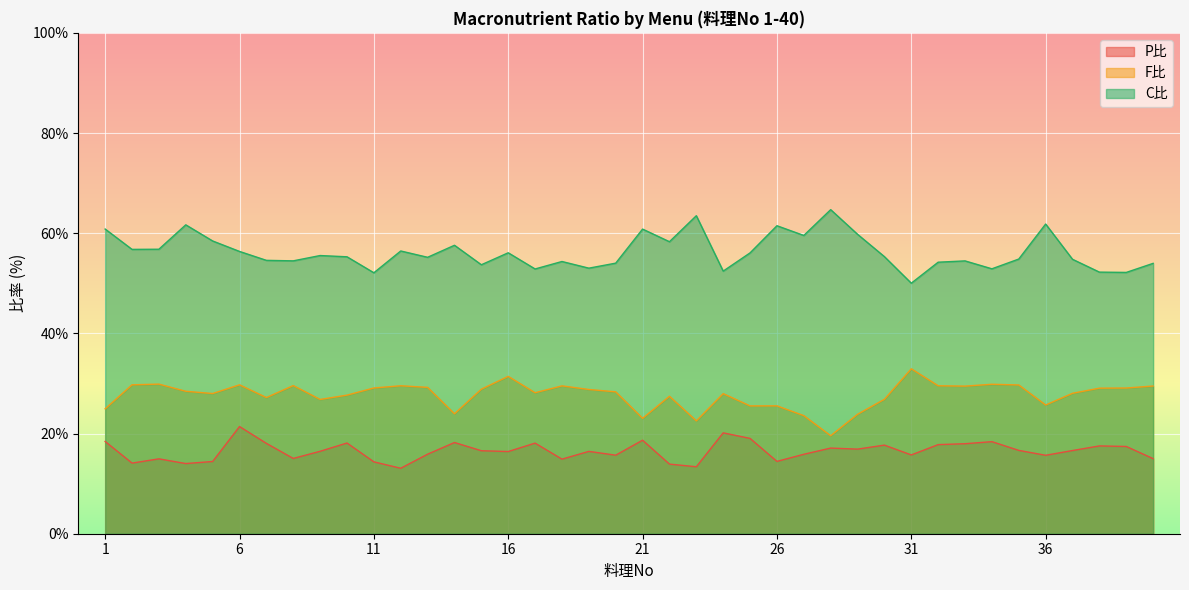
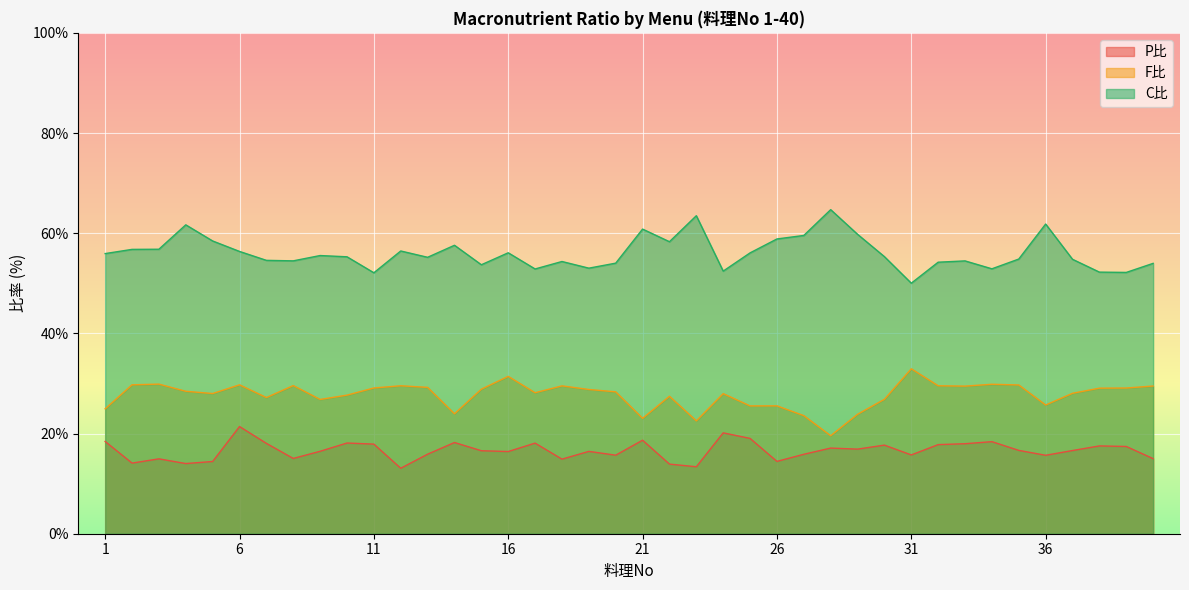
C比, 1: 61% -> 56%
P比, 11: 14% -> 18%
C比, 26: 61% -> 59%
